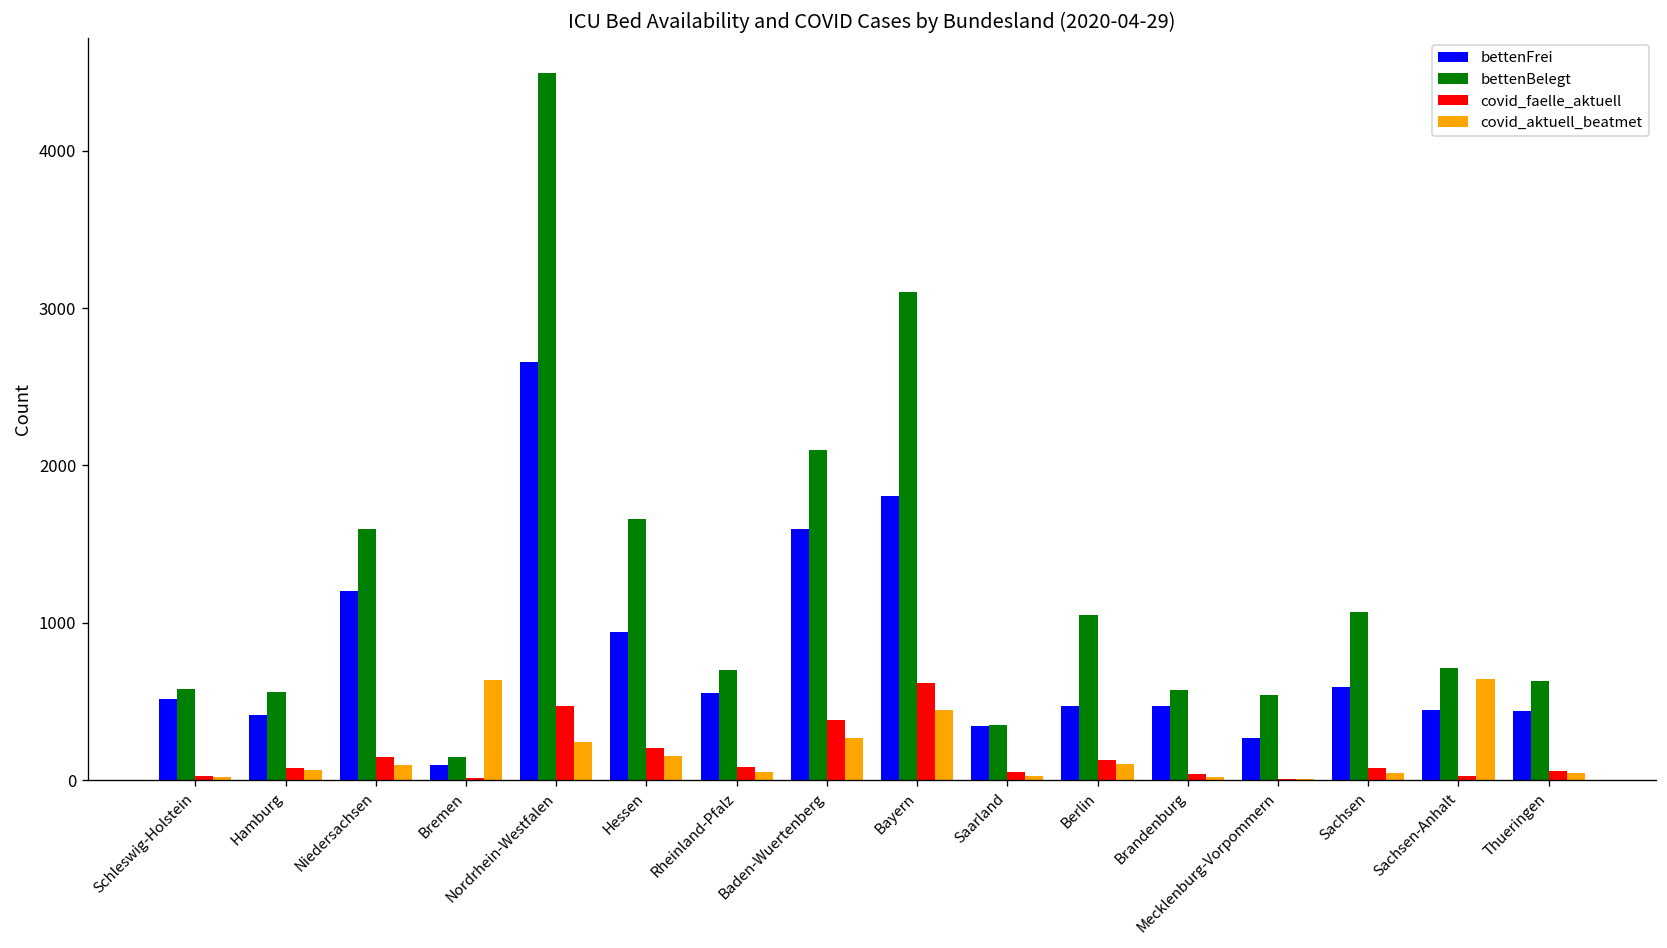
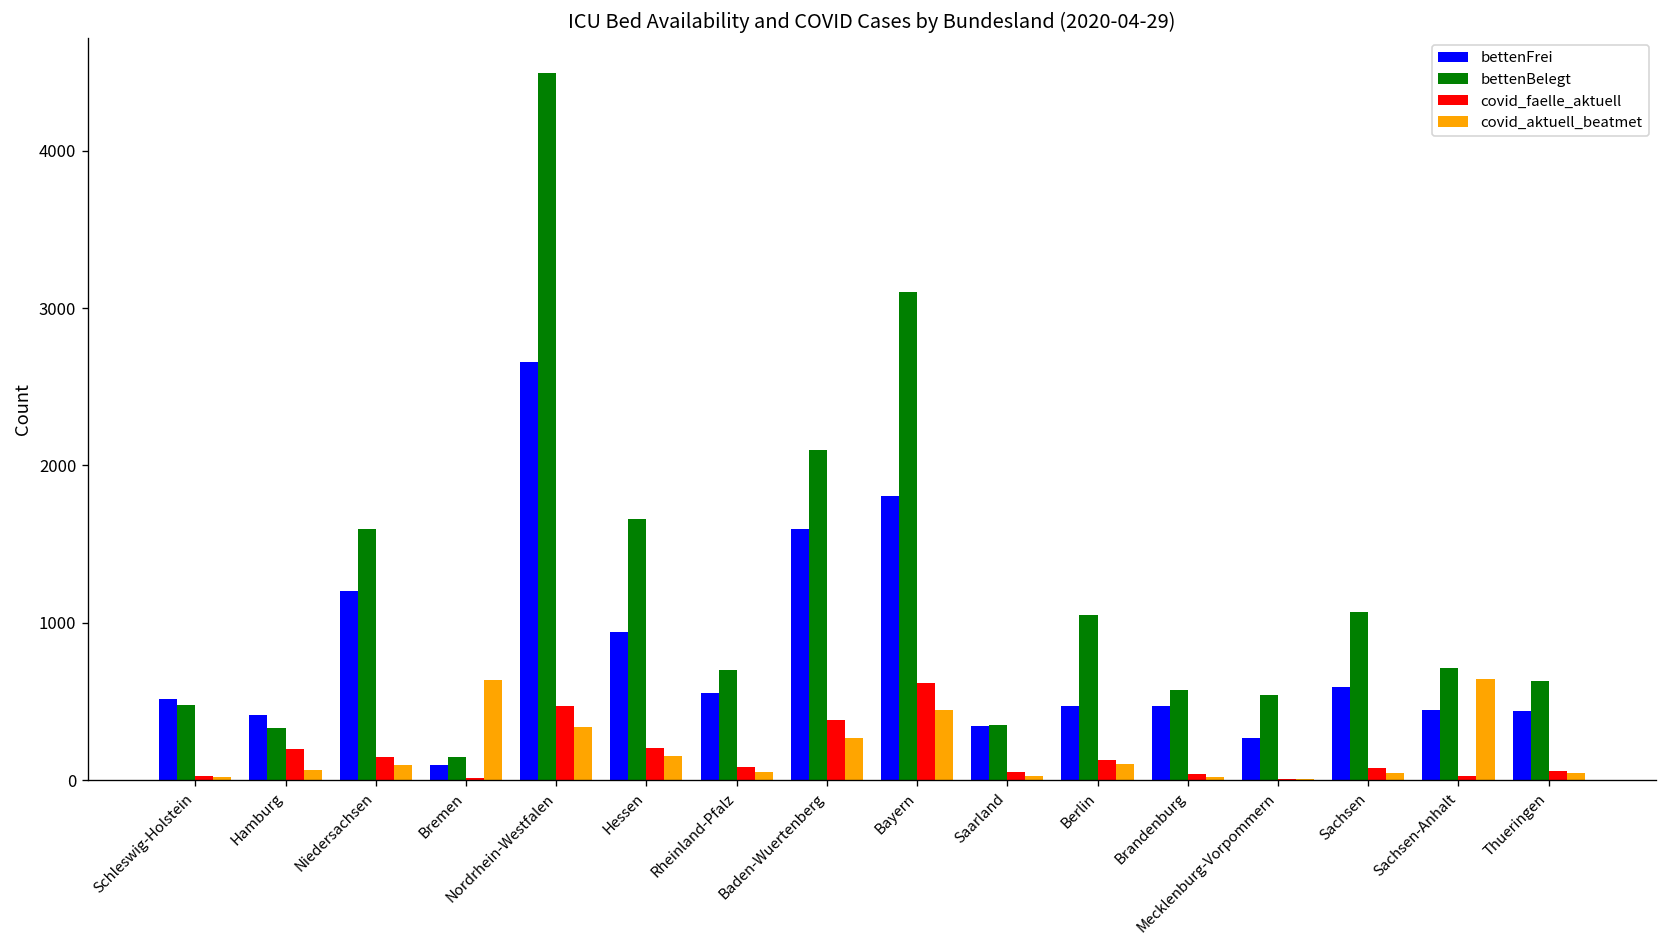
bettenBelegt, Schleswig-Holstein: 580 -> 480
bettenBelegt, Hamburg: 560 -> 330
covid_faelle_aktuell, Hamburg: 80 -> 200
covid_aktuell_beatmet, Nordrhein-Westfalen: 240 -> 340
